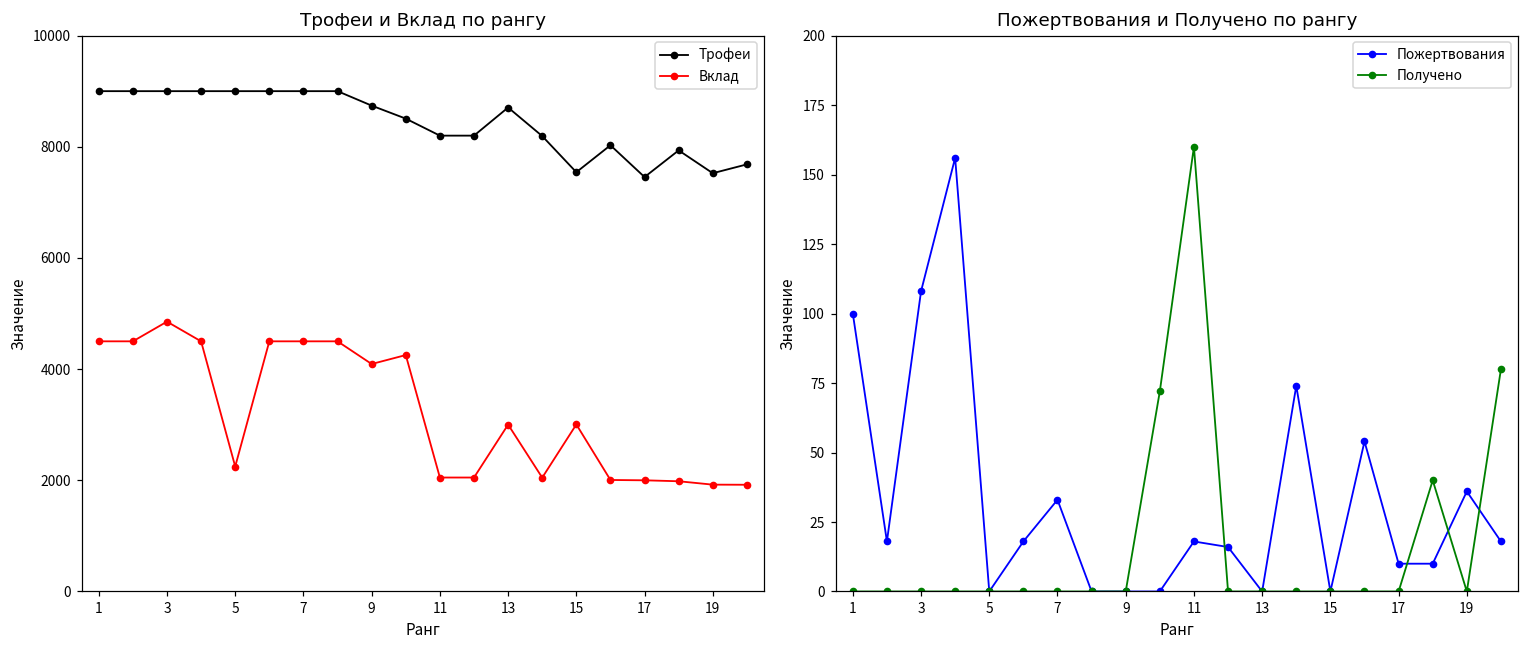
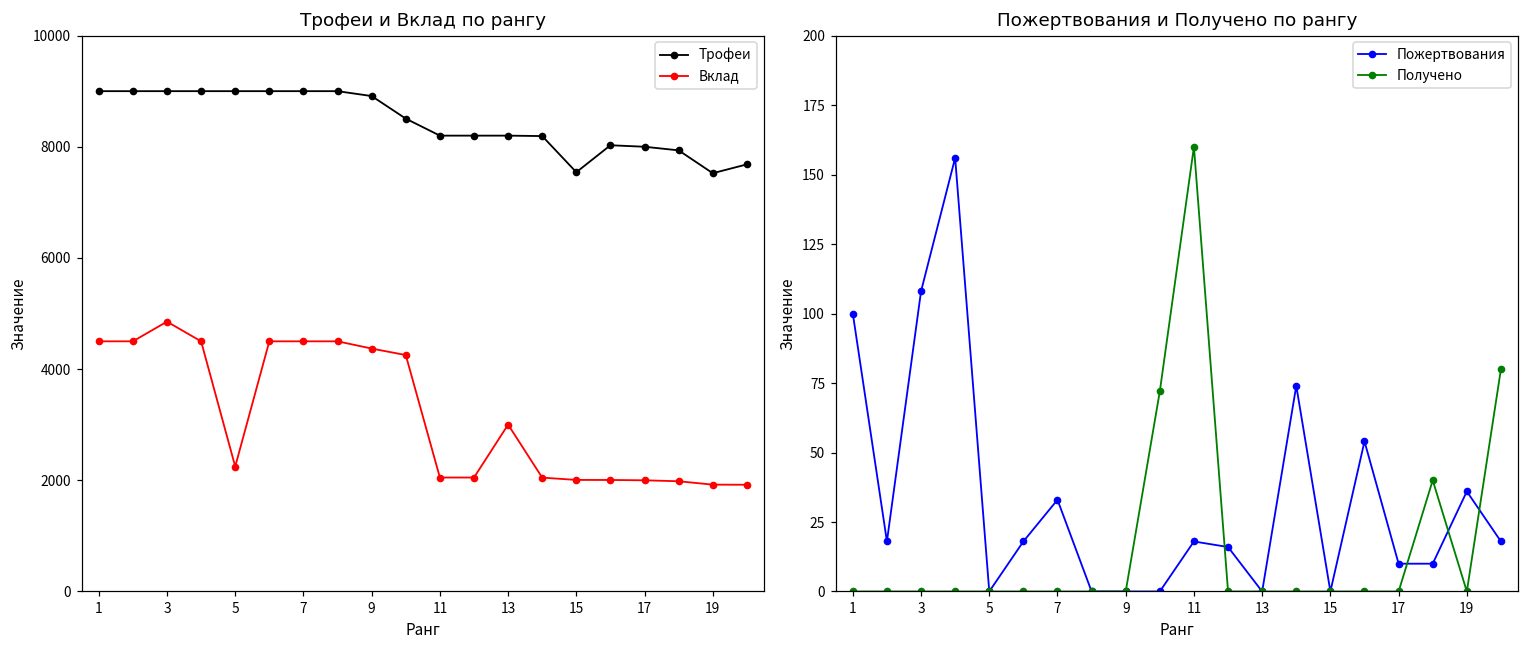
Трофеи и Вклад по рангу, Трофеи, 9: 8700 -> 8900
Трофеи и Вклад по рангу, Вклад, 9: 4100 -> 4400
Трофеи и Вклад по рангу, Трофеи, 13: 8700 -> 8200
Трофеи и Вклад по рангу, Вклад, 15: 3000 -> 2000
Трофеи и Вклад по рангу, Трофеи, 17: 7500 -> 8000
